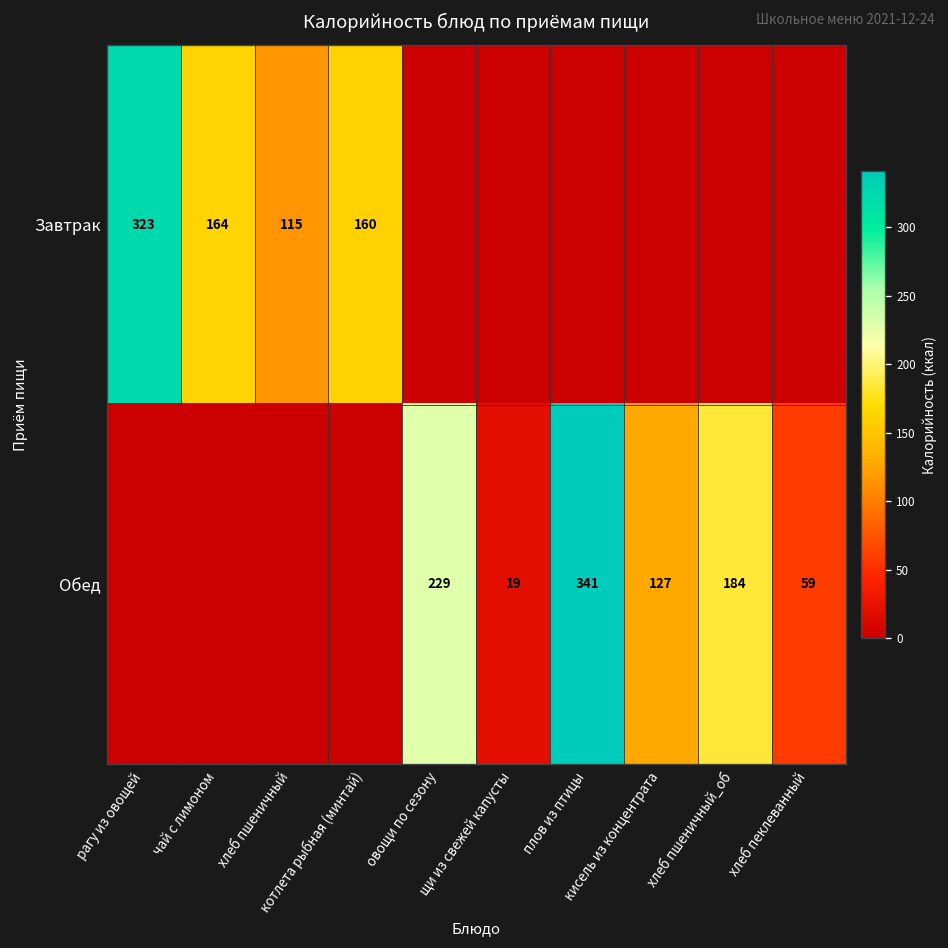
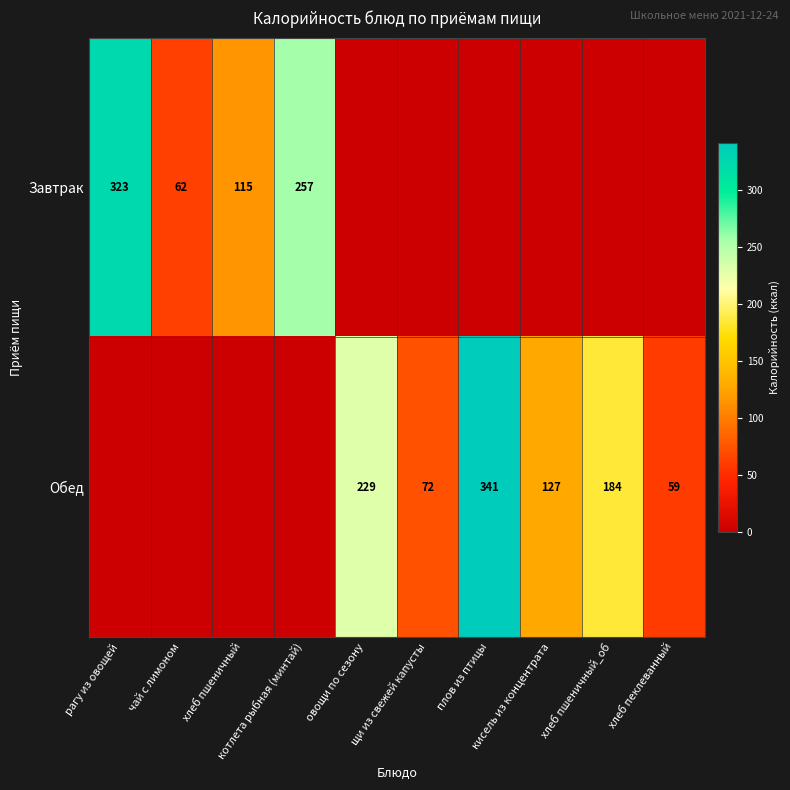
Завтрак, чай с лимоном: 164 -> 62
Завтрак, котлета рыбная (минтай): 160 -> 257
Обед, щи из свежей капусты: 19 -> 72
